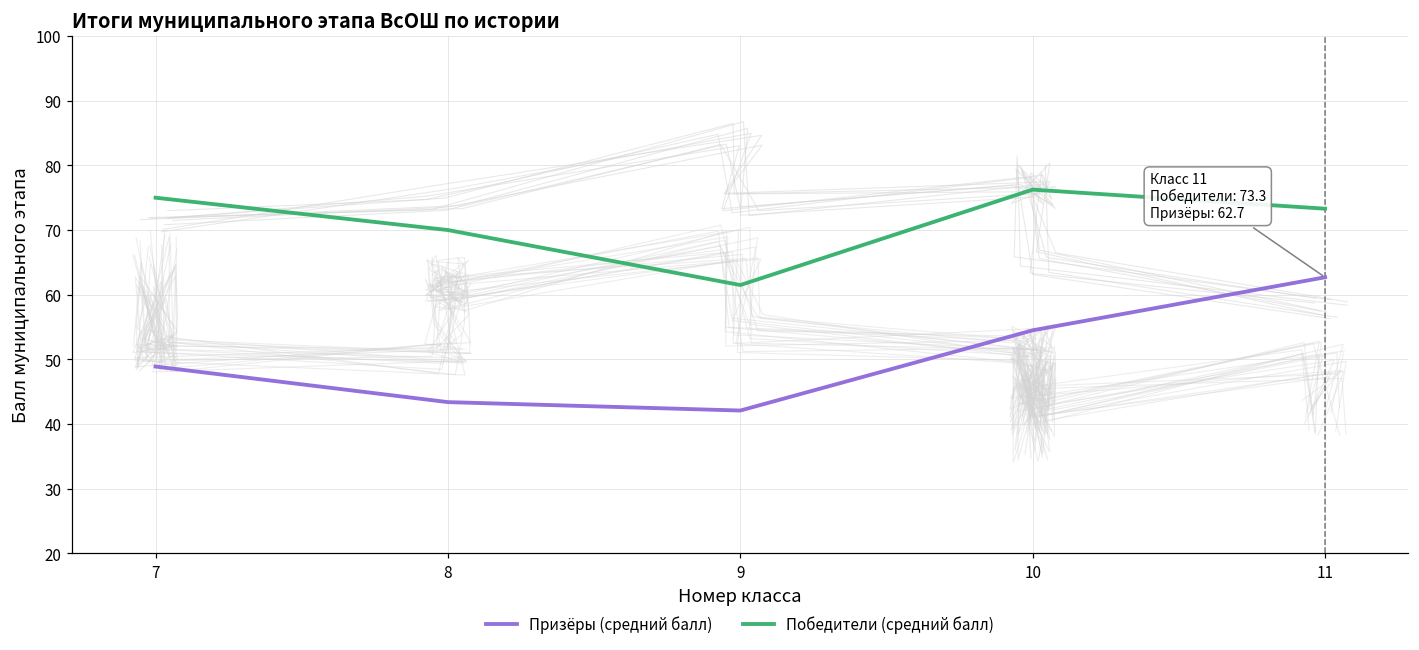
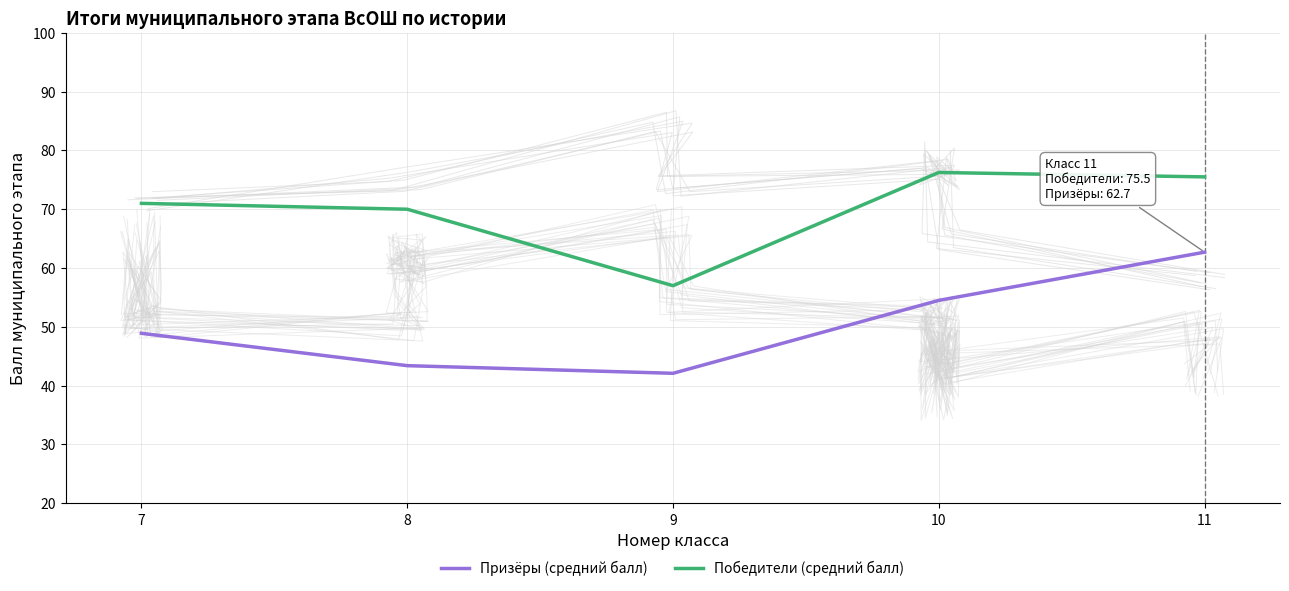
Победители (средний балл), 7: 75 -> 71
Победители (средний балл), 9: 62 -> 57
Победители (средний балл), 11: 73.3 -> 75.5
